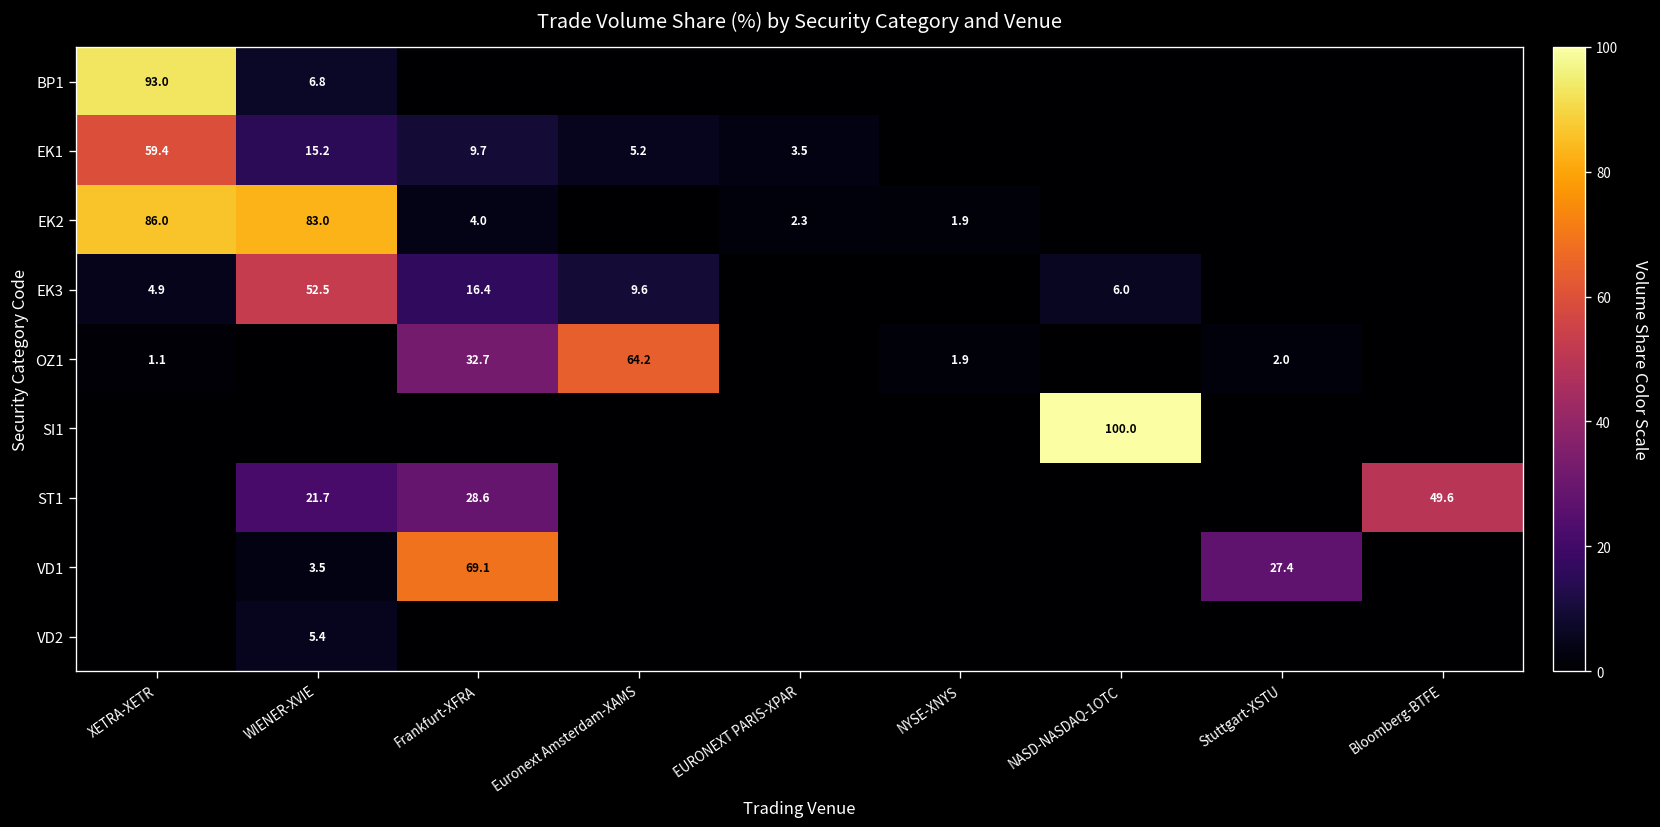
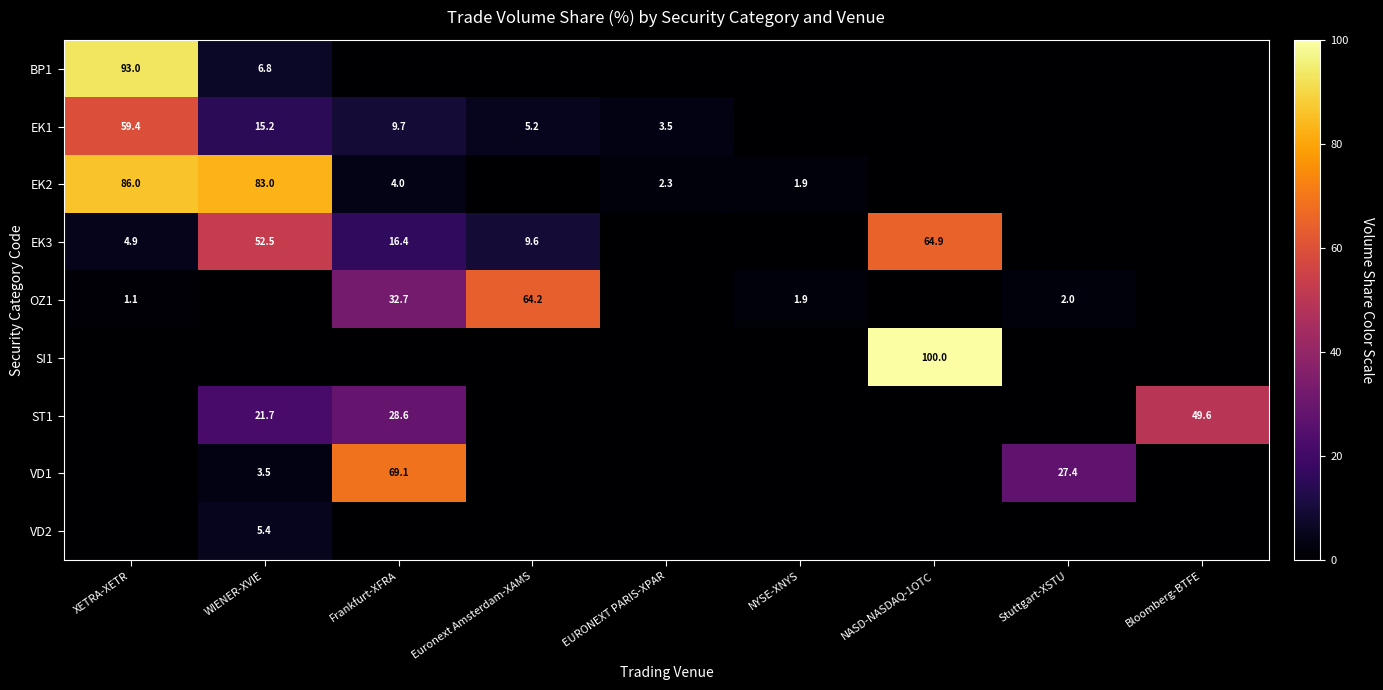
EK3, NASD-NASDAQ-1OTC: 6.0 -> 64.9
